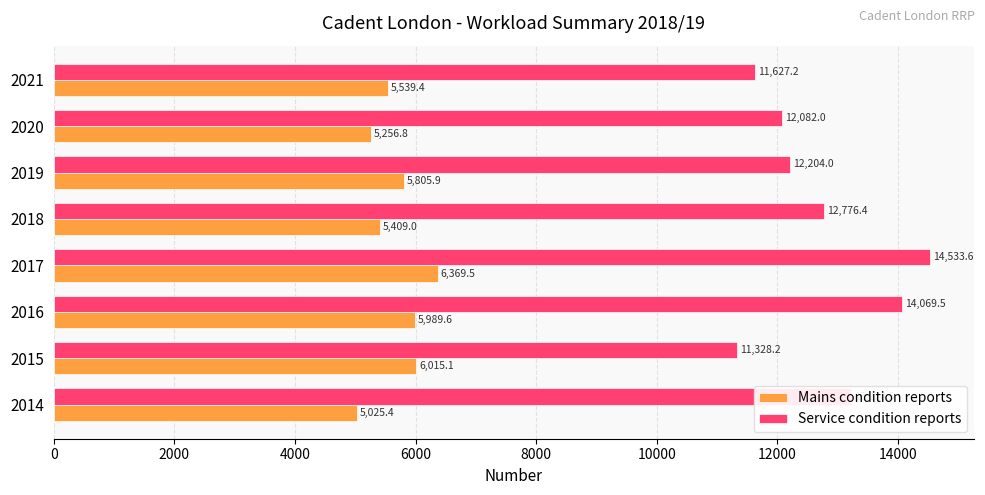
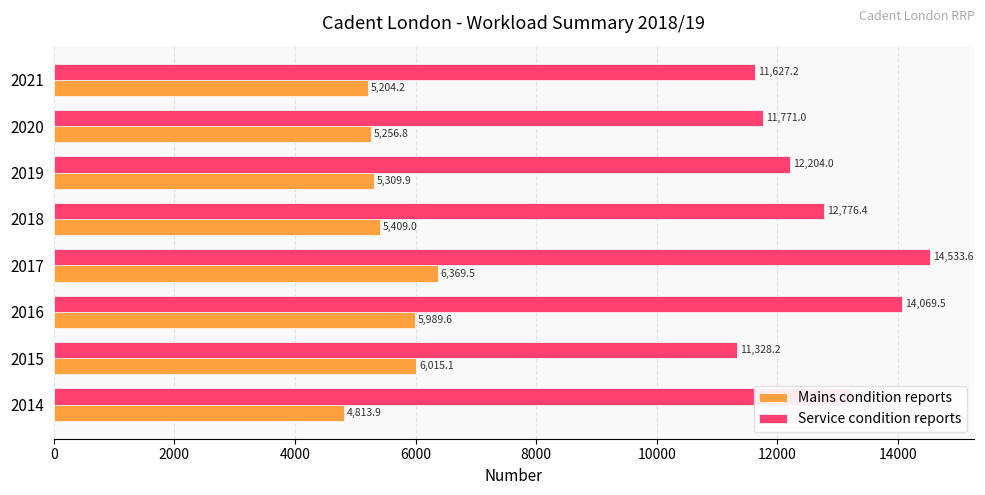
Mains condition reports, 2021: 5,539.4 -> 5,204.2
Service condition reports, 2020: 12,082.0 -> 11,771.0
Mains condition reports, 2019: 5,805.9 -> 5,309.9
Mains condition reports, 2014: 5,025.4 -> 4,813.9
